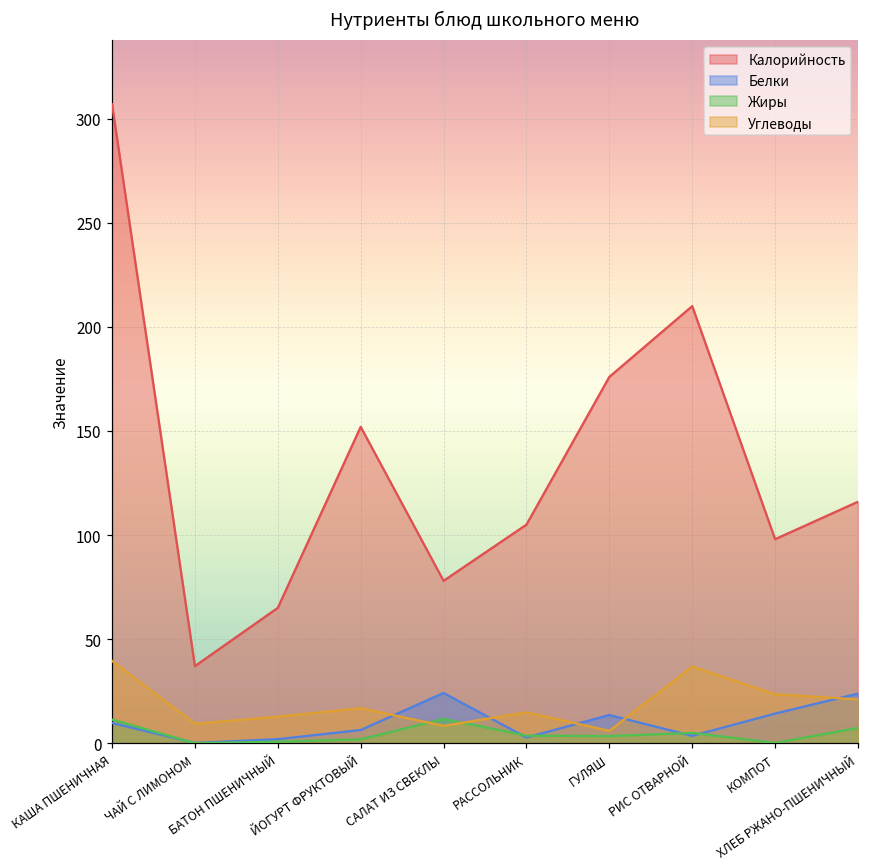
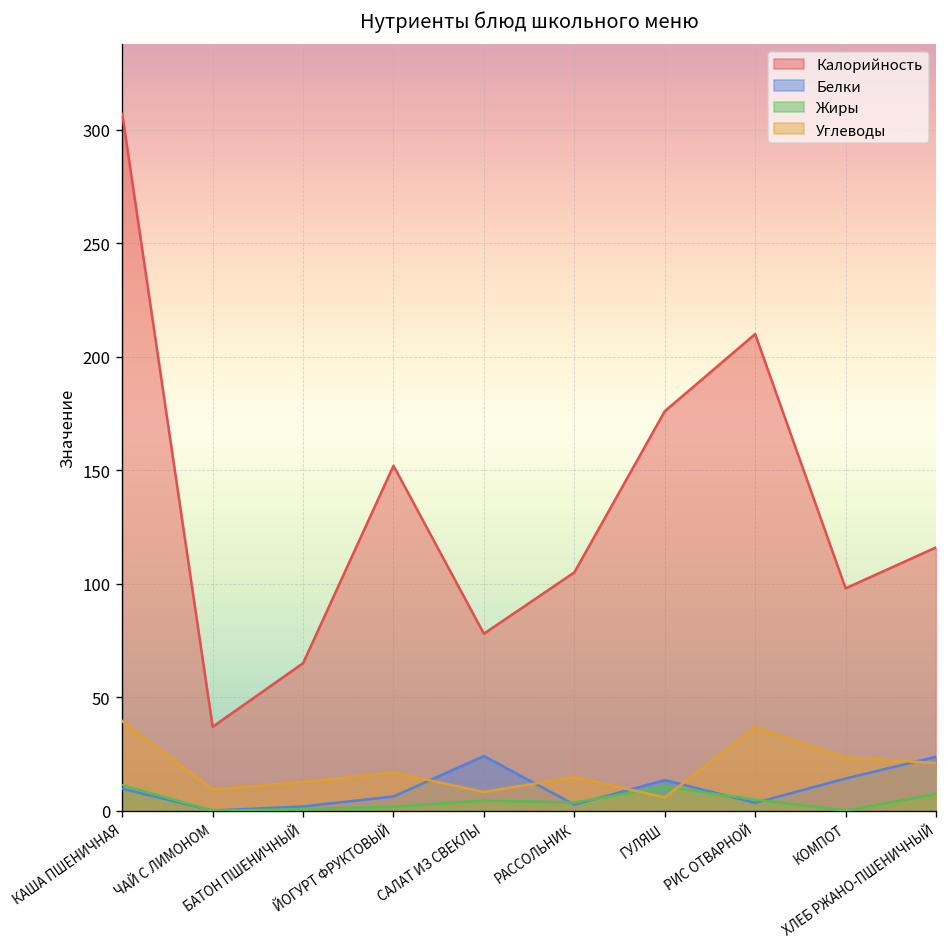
Жиры, САЛАТ ИЗ СВЕКЛЫ: 12 -> 5
Жиры, ГУЛЯШ: 3 -> 11
